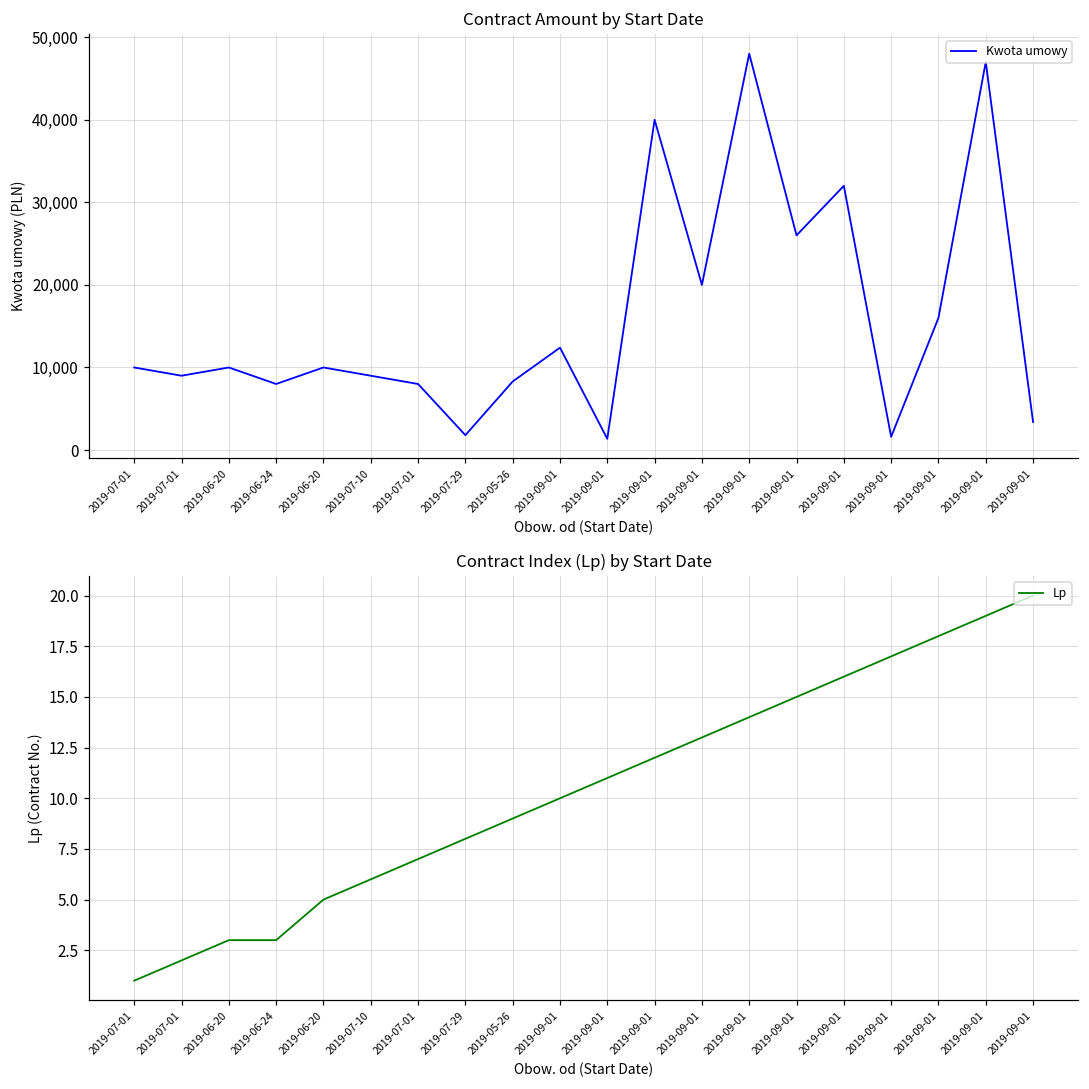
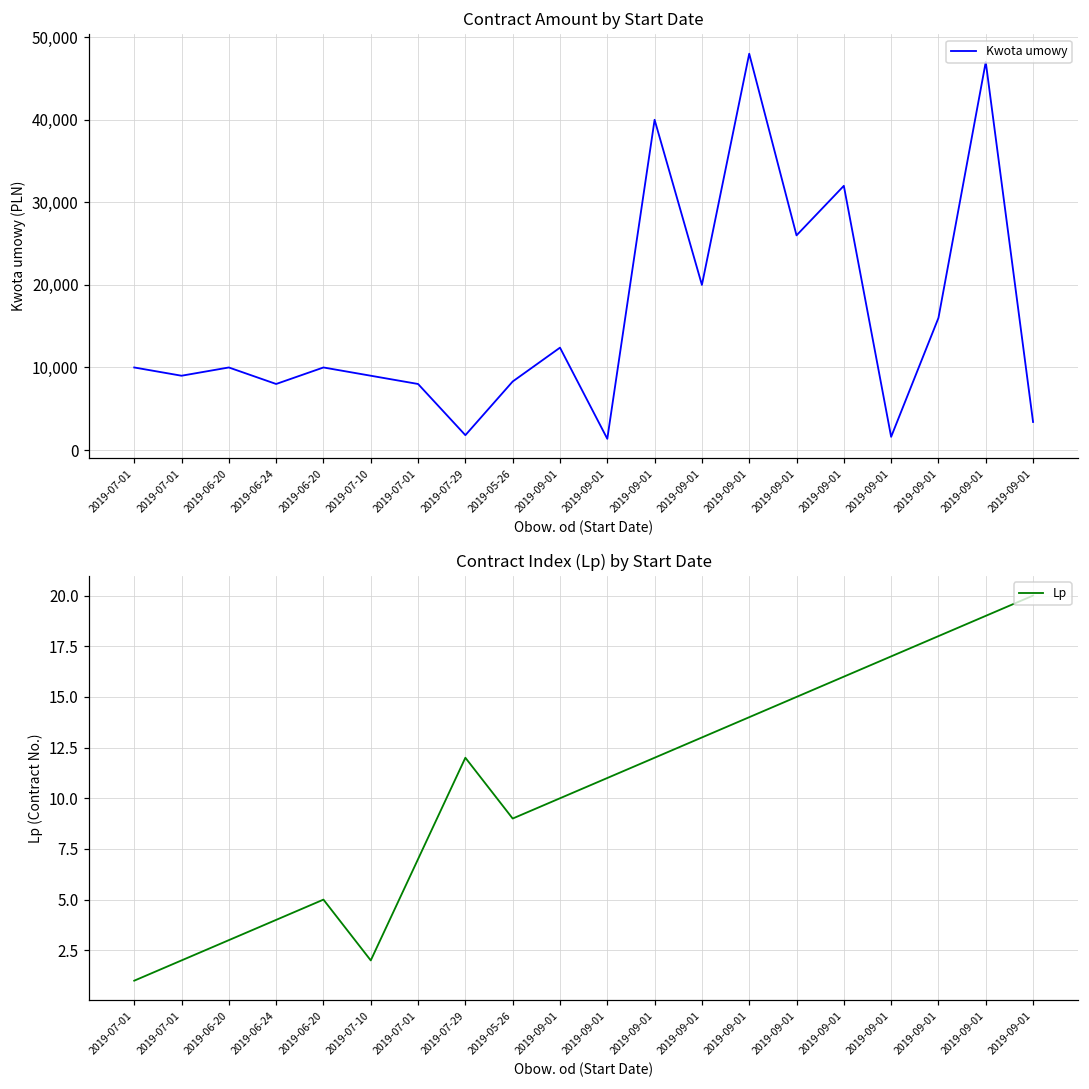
Contract Index (Lp) by Start Date, 2019-06-24: 3 -> 4
Contract Index (Lp) by Start Date, 2019-07-10: 6 -> 2
Contract Index (Lp) by Start Date, 2019-07-29: 8 -> 12
